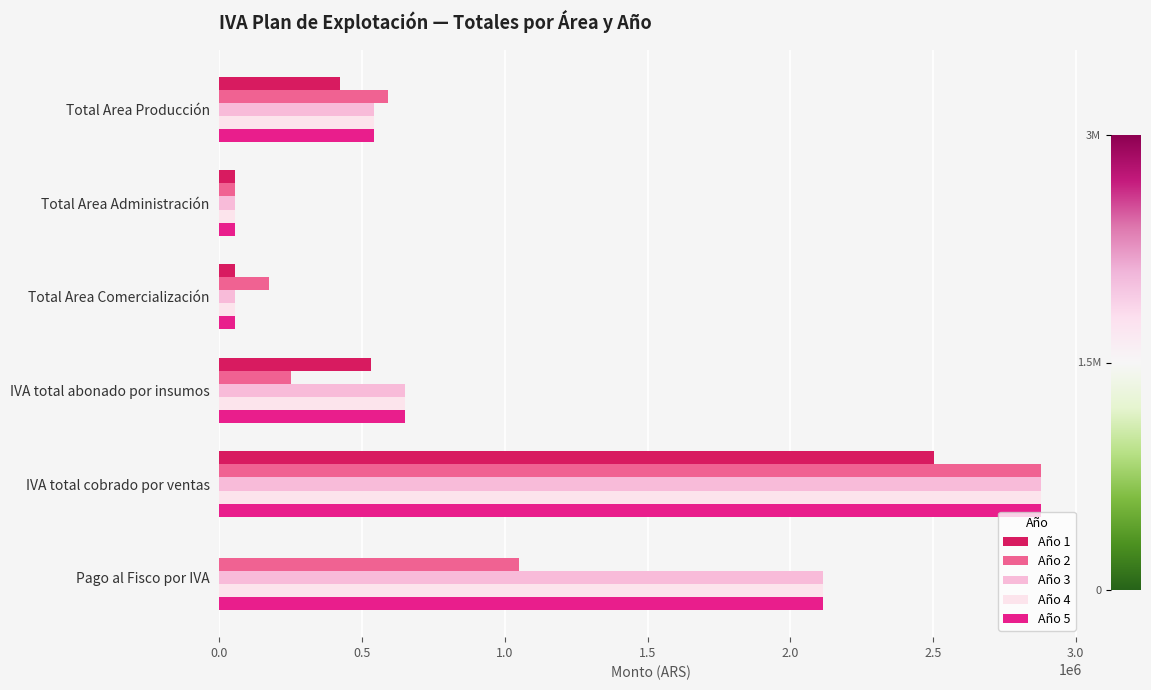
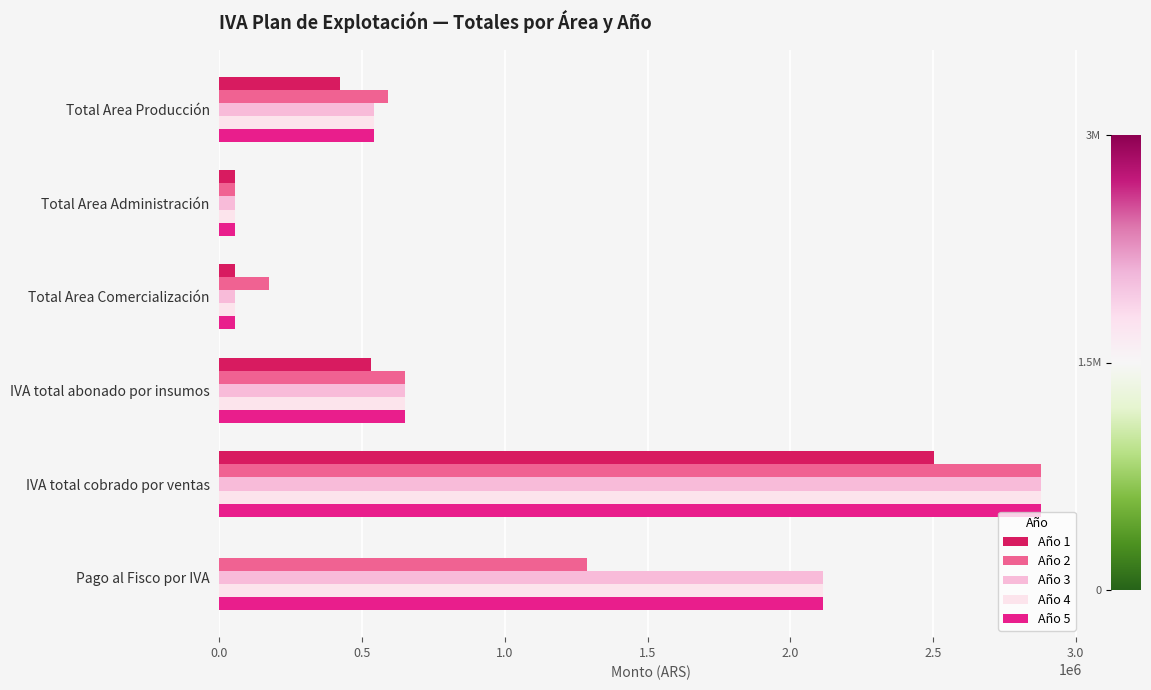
Año 2, IVA total abonado por insumos: 250000 -> 650000
Año 2, Pago al Fisco por IVA: 1050000 -> 1290000
